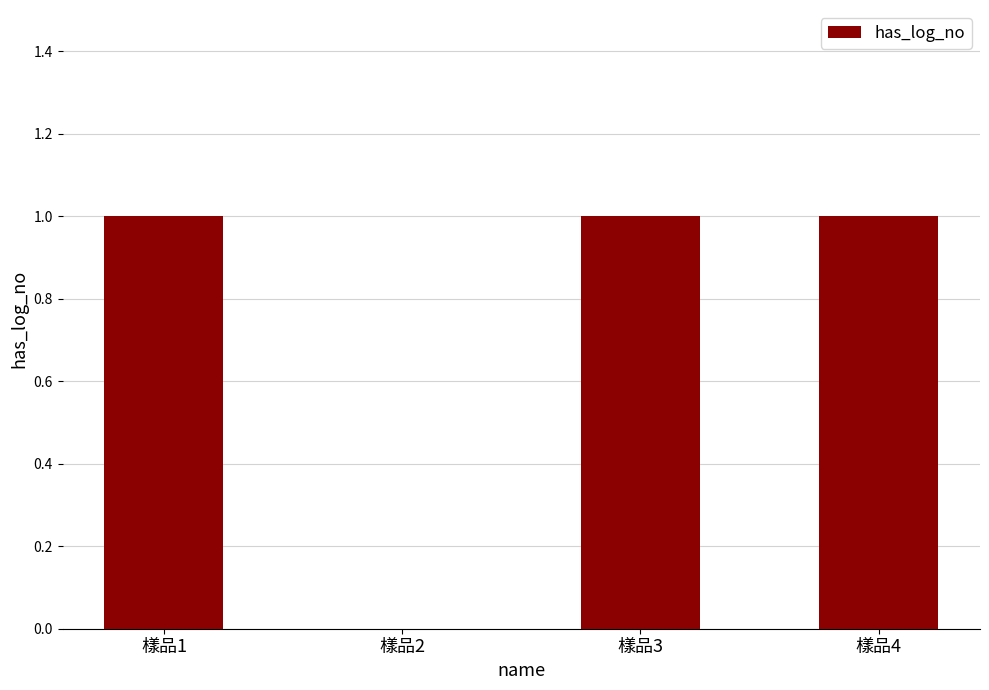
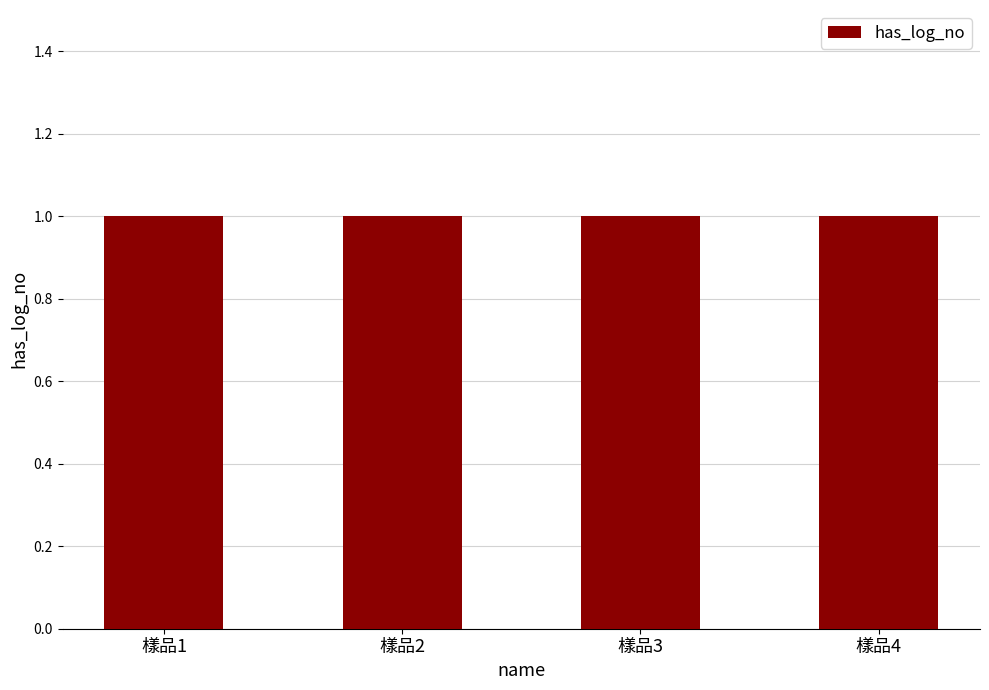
樣品2: 0 -> 1
